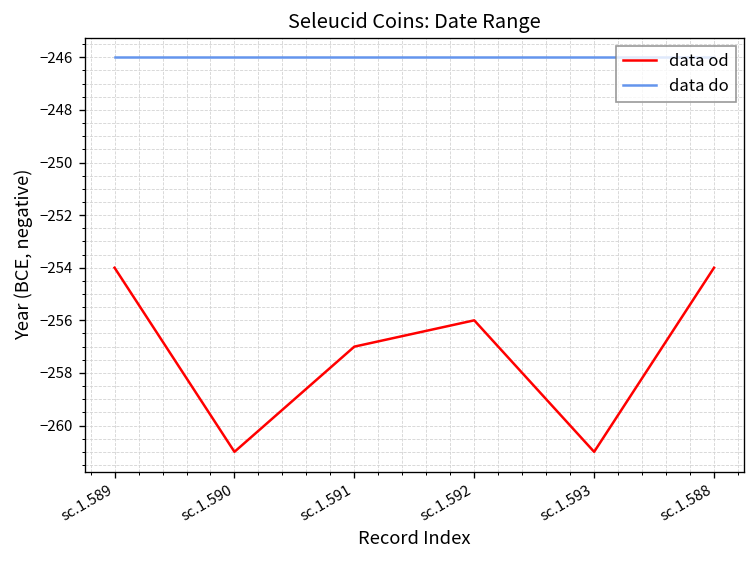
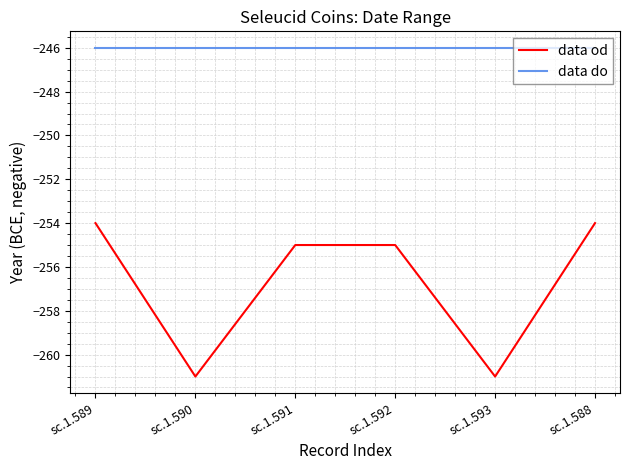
data od, sc.1.591: -257 -> -255
data od, sc.1.592: -256 -> -255
